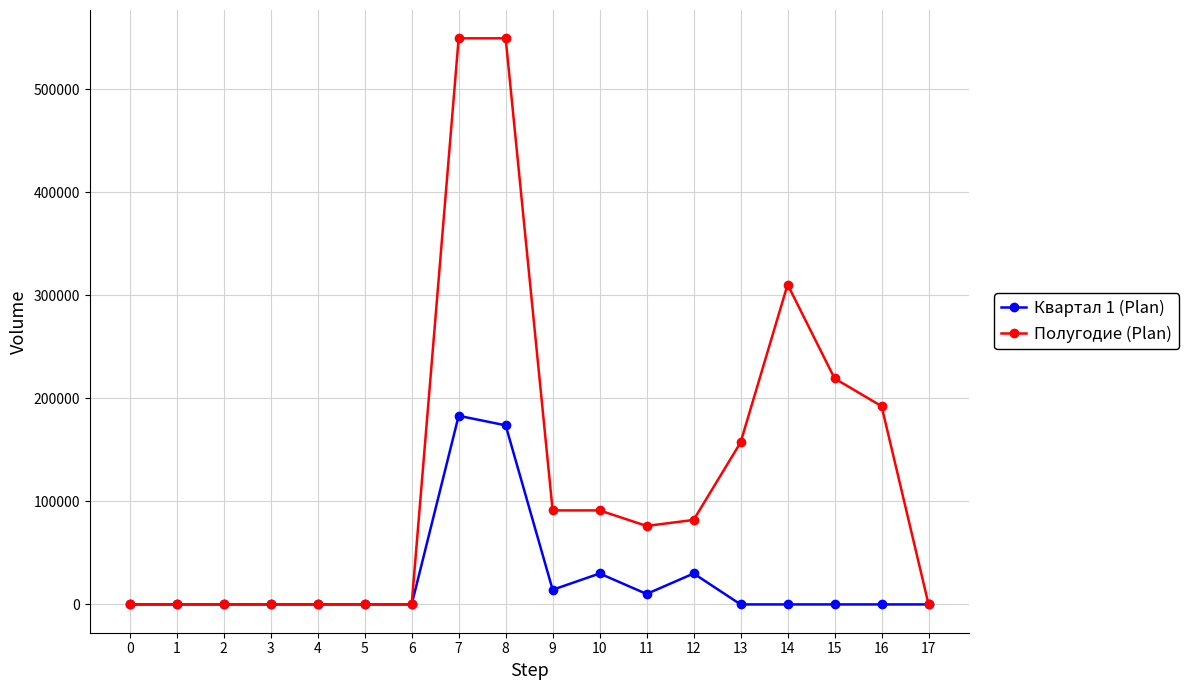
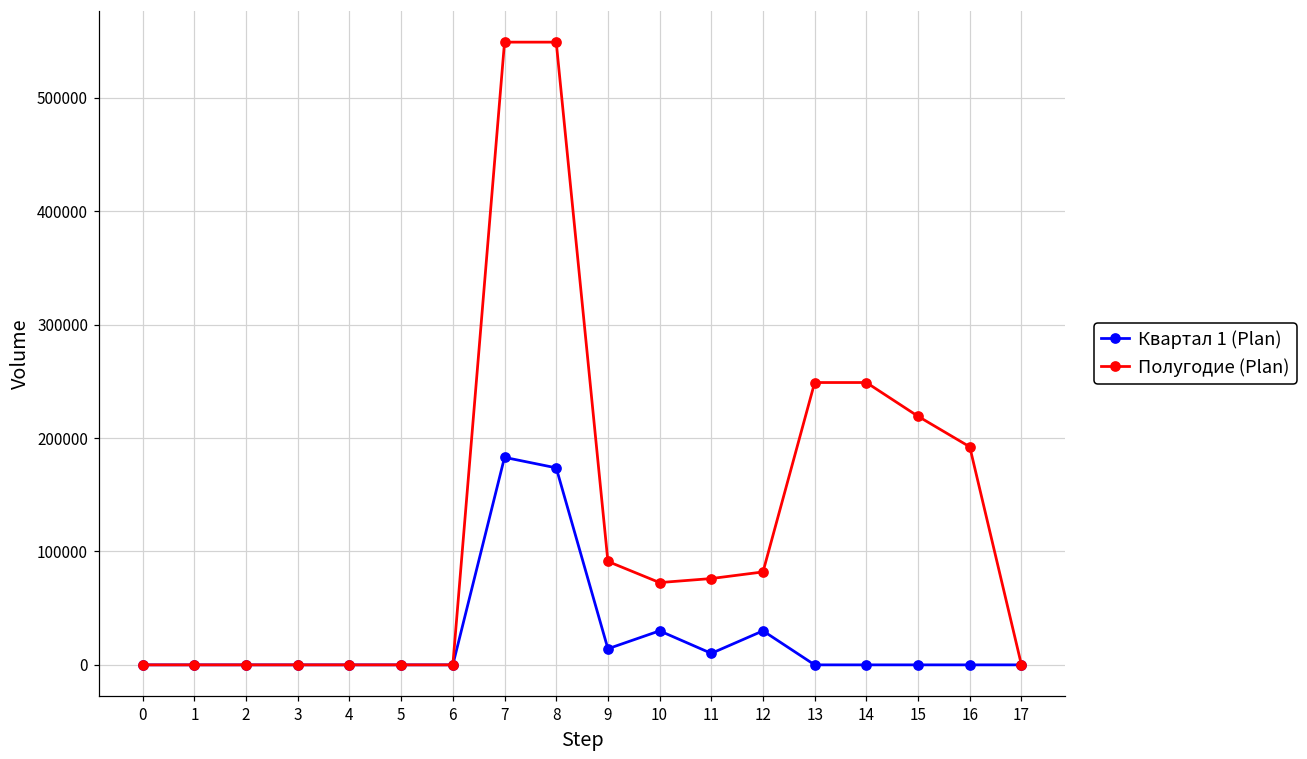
Полугодие (Plan), 10: 91000 -> 73000
Полугодие (Plan), 13: 157000 -> 249000
Полугодие (Plan), 14: 310000 -> 249000
